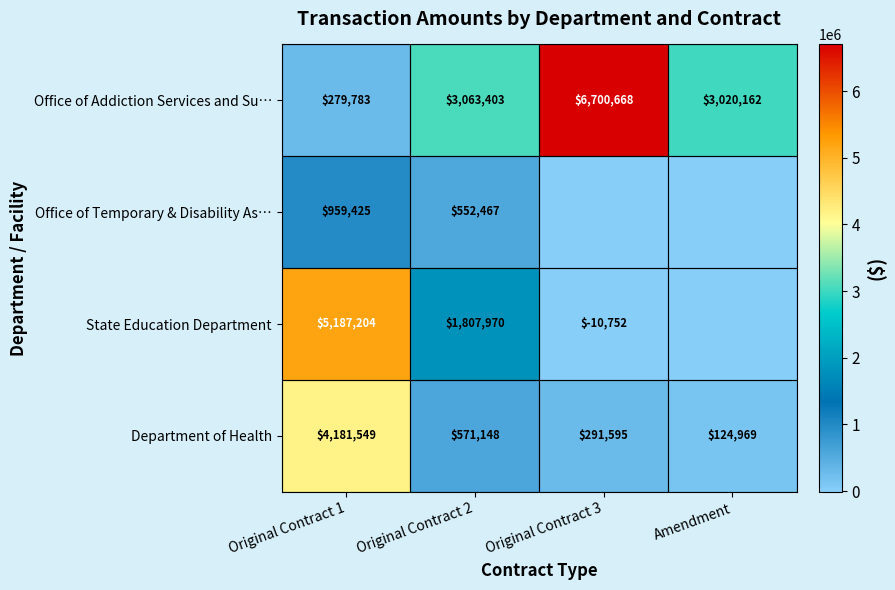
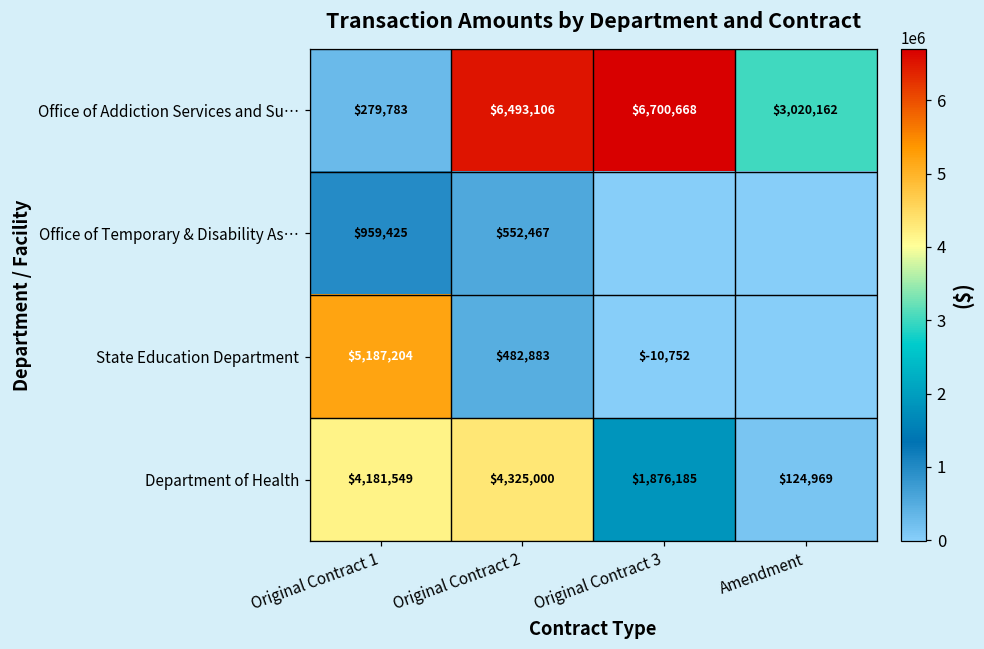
Office of Addiction Services and Su…, Original Contract 2: $3,063,403 -> $6,493,106
State Education Department, Original Contract 2: $1,807,970 -> $482,883
Department of Health, Original Contract 2: $571,148 -> $4,325,000
Department of Health, Original Contract 3: $291,595 -> $1,876,185
